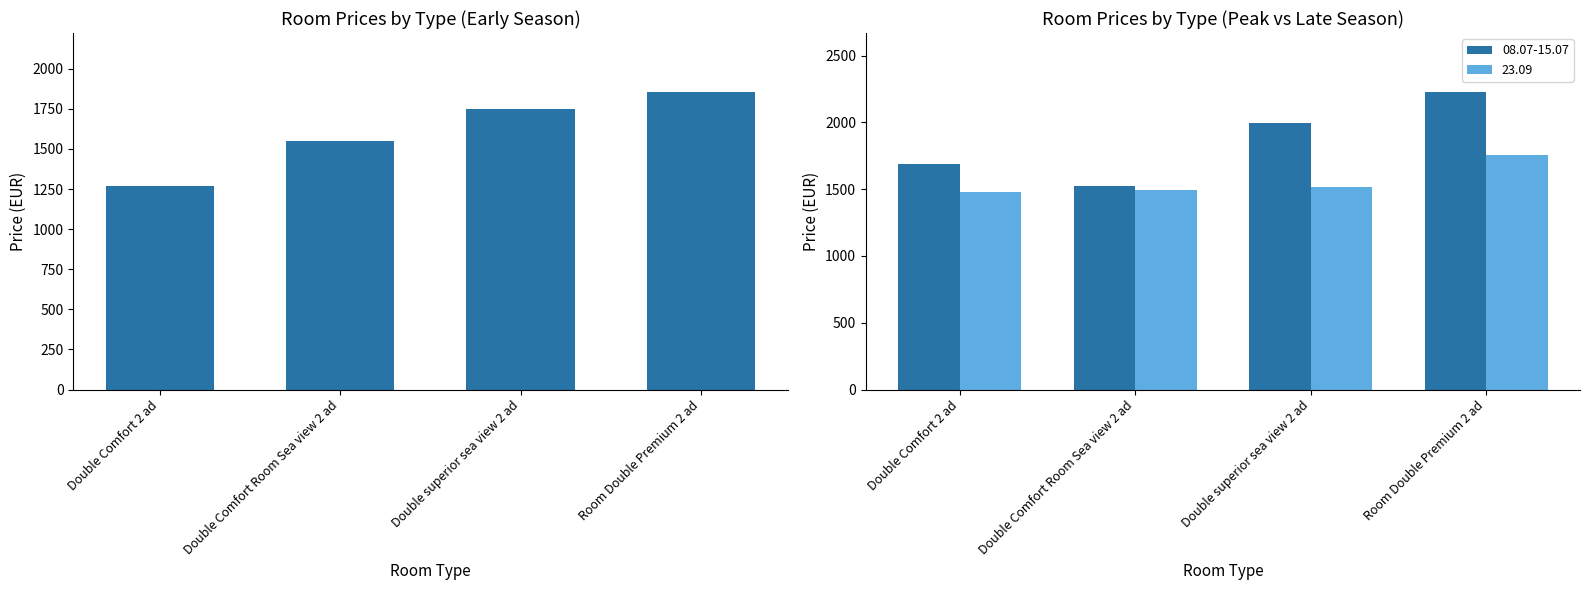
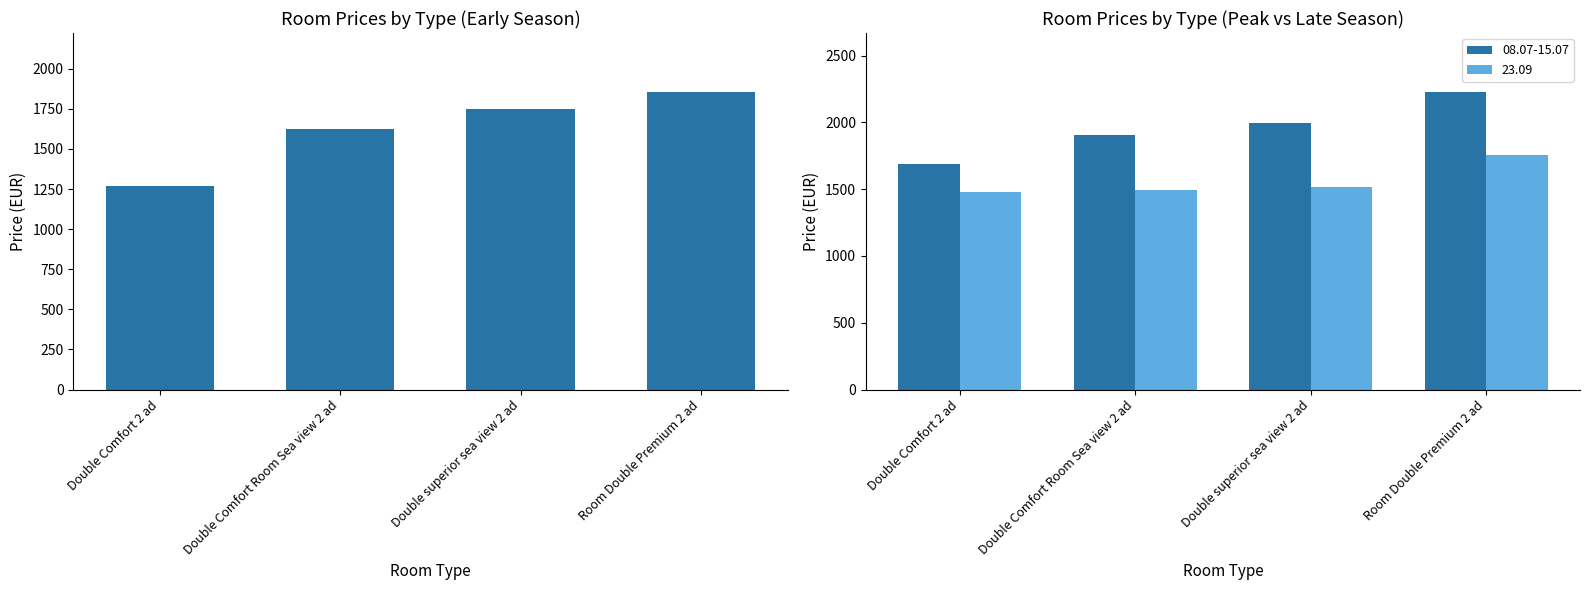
Room Prices by Type (Early Season), Double Comfort Room Sea view 2 ad: 1550 -> 1630
Room Prices by Type (Peak vs Late Season), 08.07-15.07, Double Comfort Room Sea view 2 ad: 1520 -> 1910
